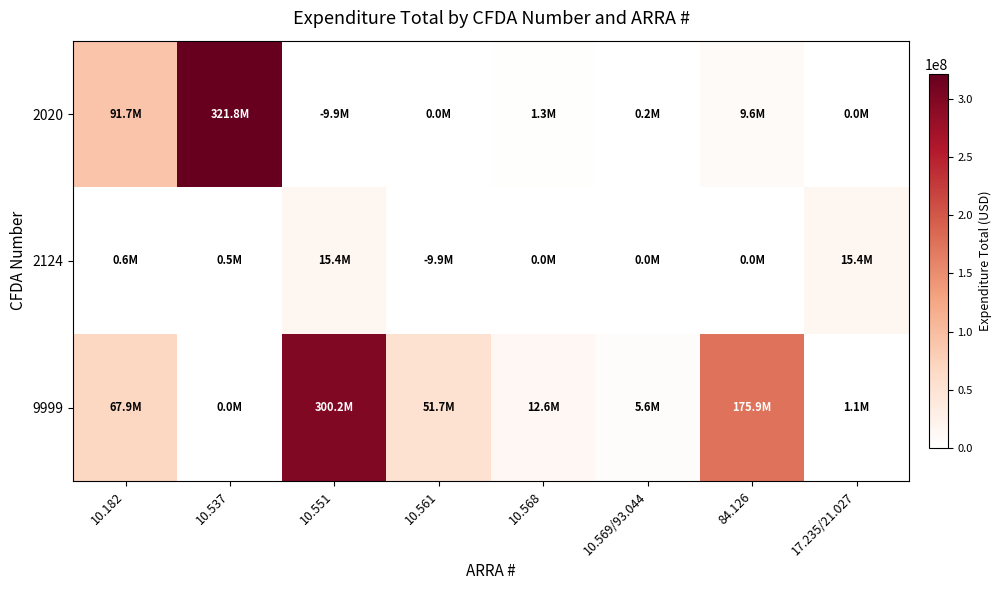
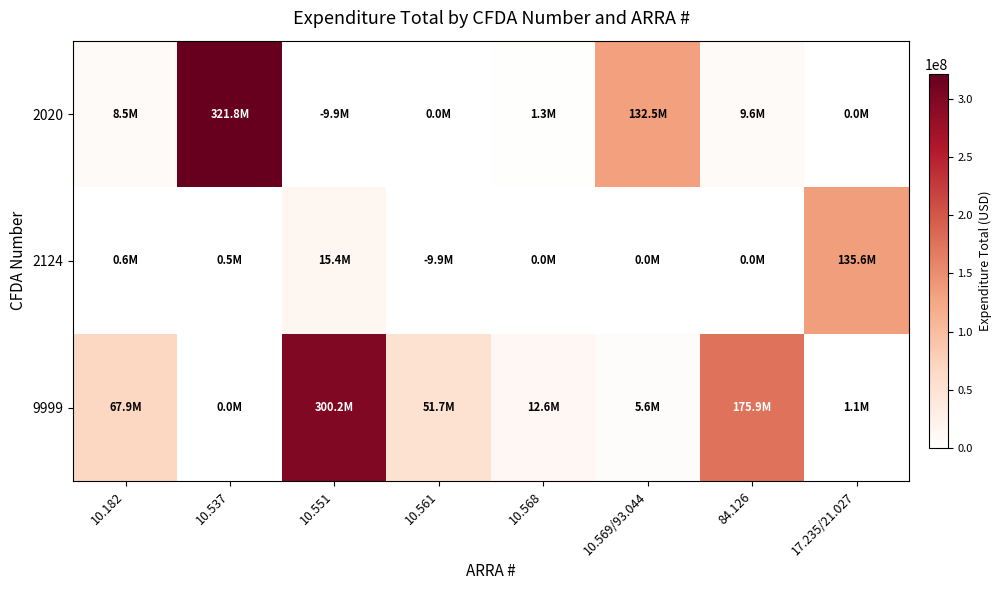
2020, 10.182: 91.7M -> 8.5M
2020, 10.569/93.044: 0.2M -> 132.5M
2124, 17.235/21.027: 15.4M -> 135.6M
